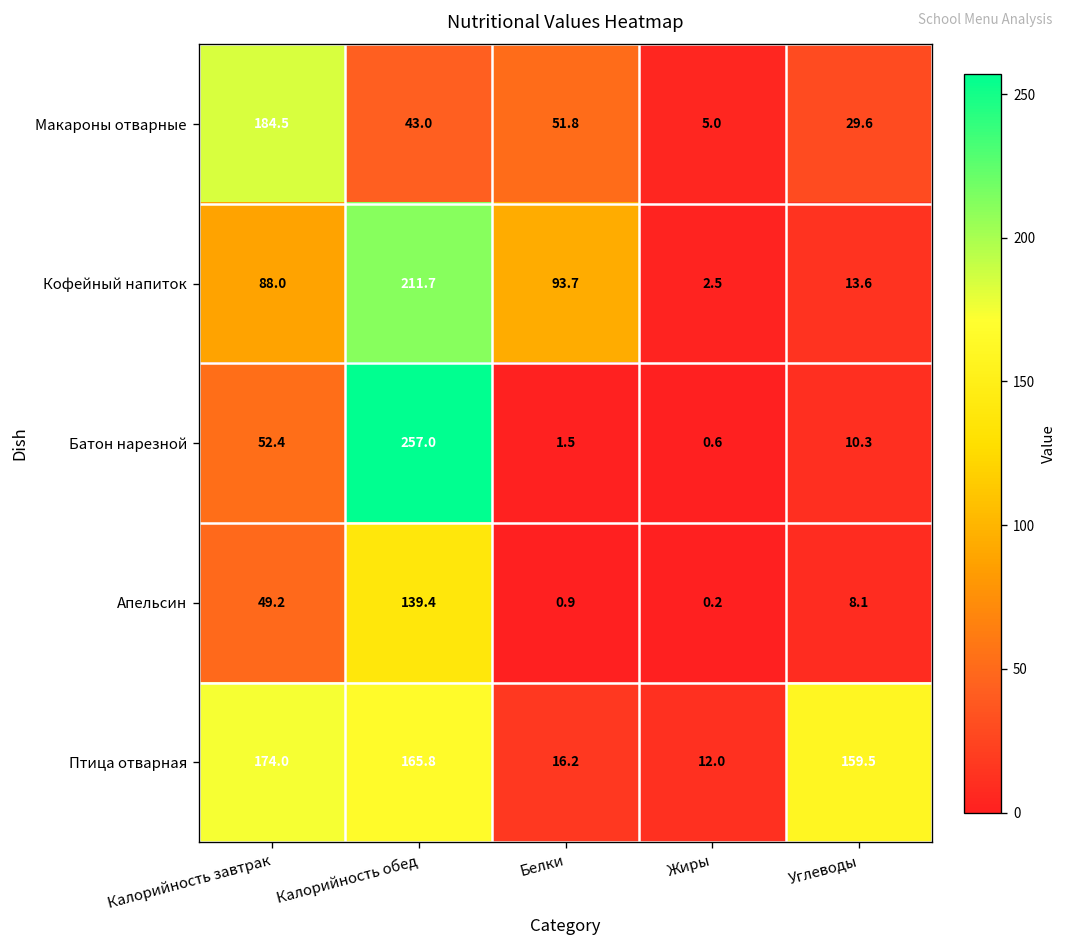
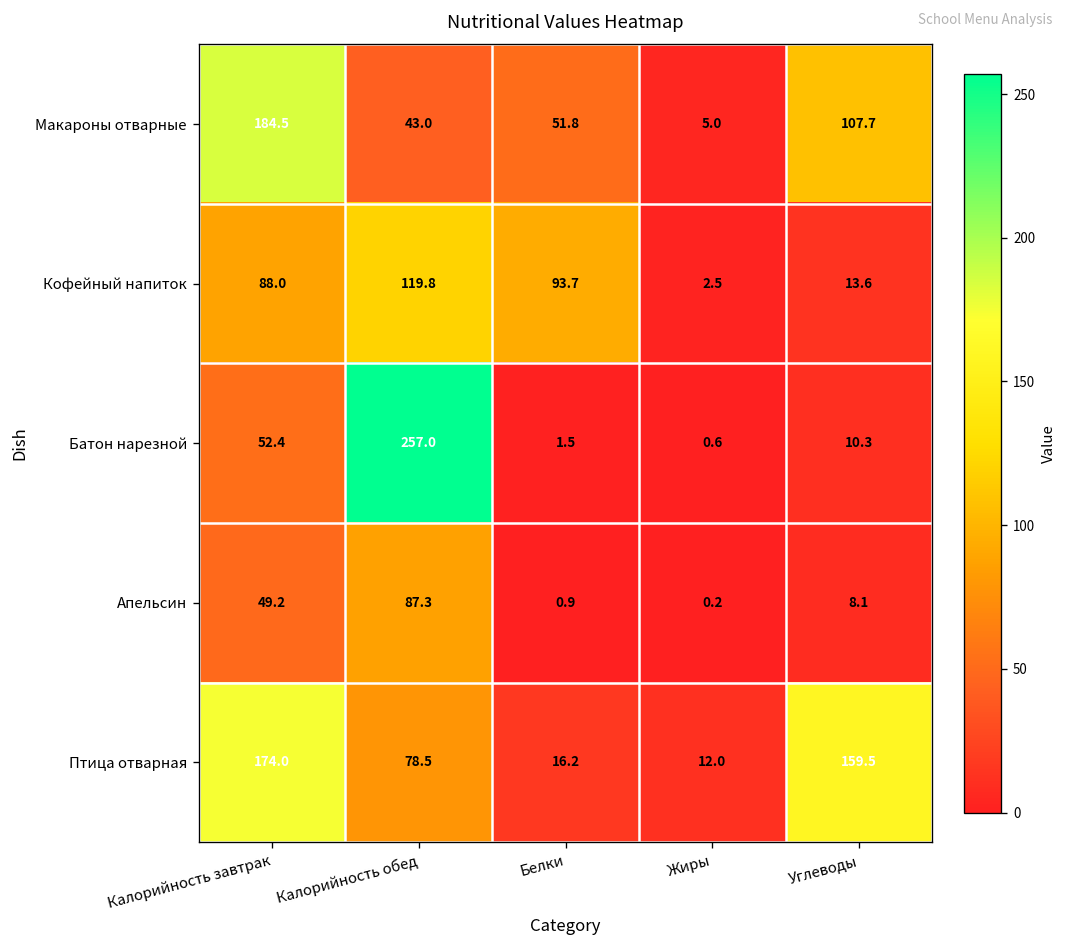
Макароны отварные, Углеводы: 29.6 -> 107.7
Кофейный напиток, Калорийность обед: 211.7 -> 119.8
Апельсин, Калорийность обед: 139.4 -> 87.3
Птица отварная, Калорийность обед: 165.8 -> 78.5
